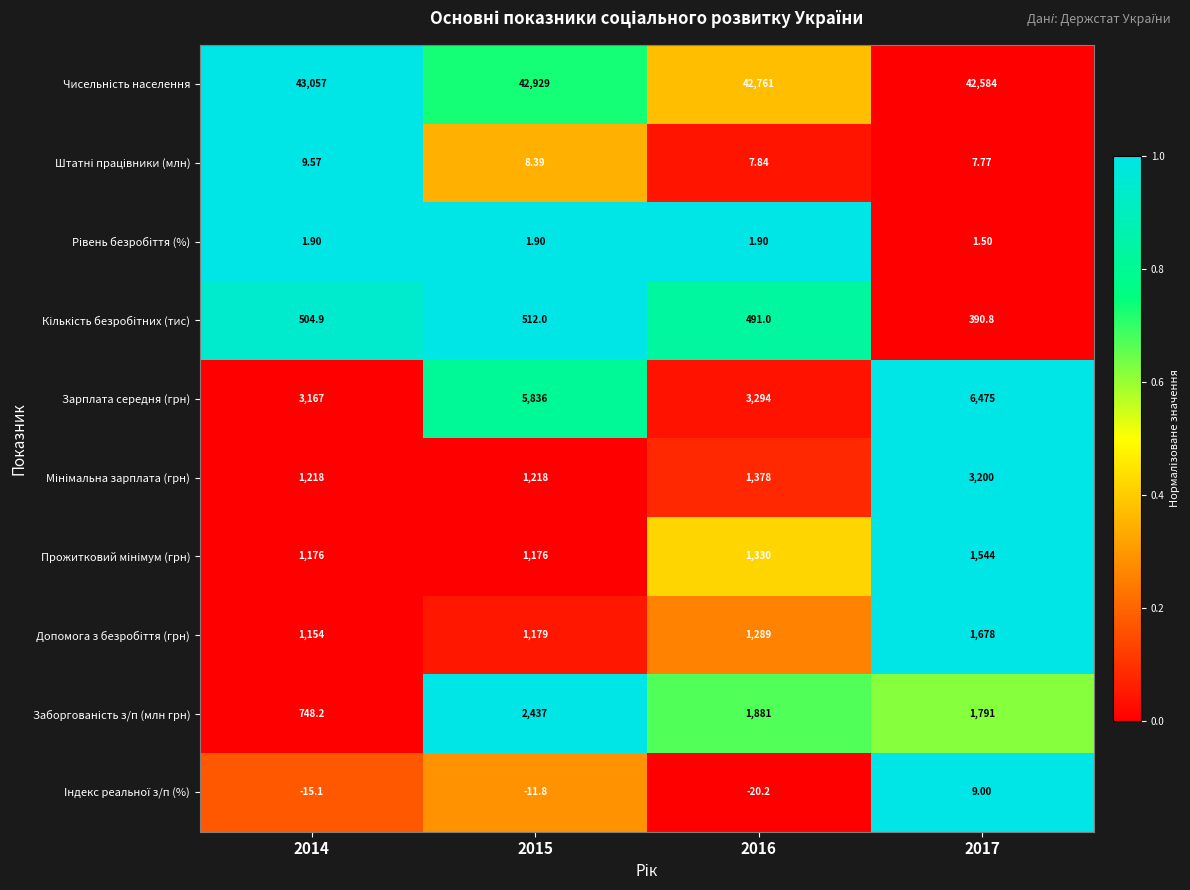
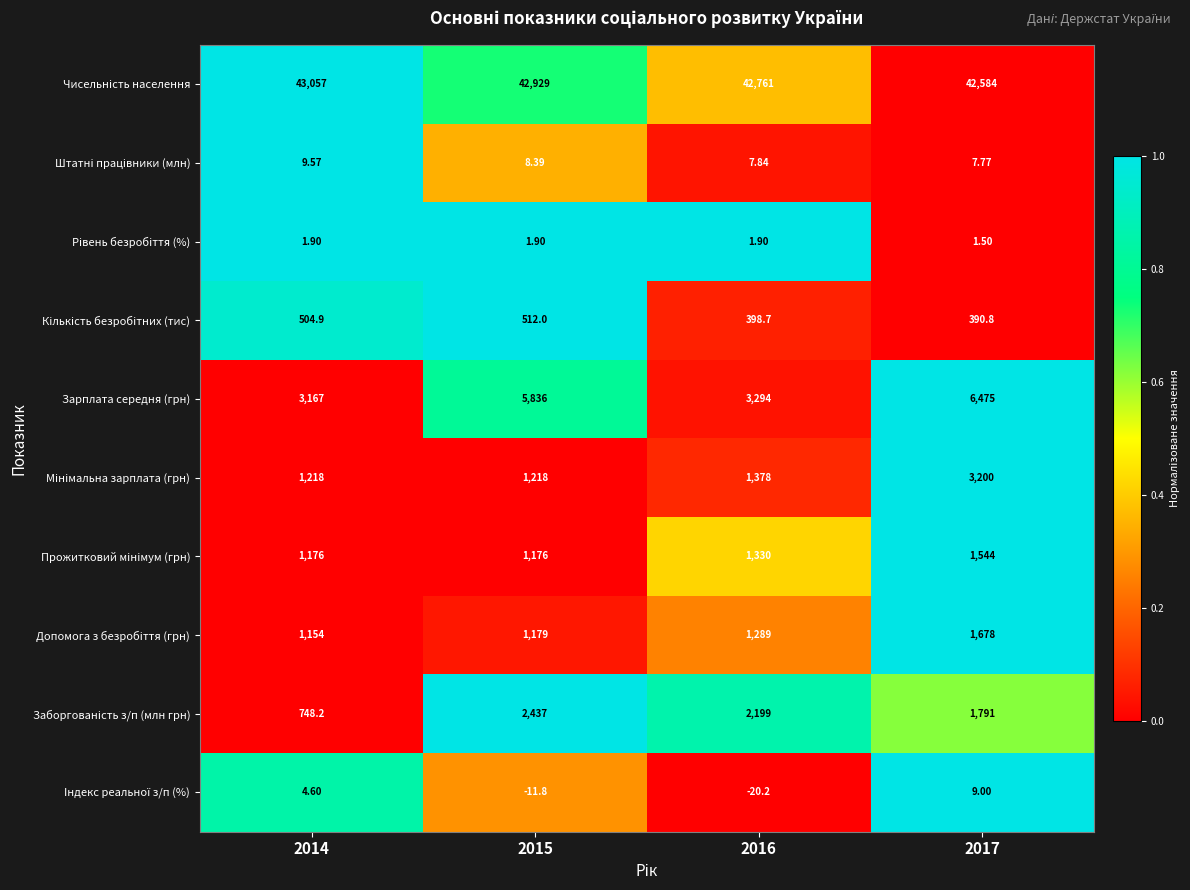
Кількість безробітних (тис), 2016: 491.0 -> 398.7
Заборгованість з/п (млн грн), 2016: 1,881 -> 2,199
Індекс реальної з/п (%), 2014: -15.1 -> 4.60
